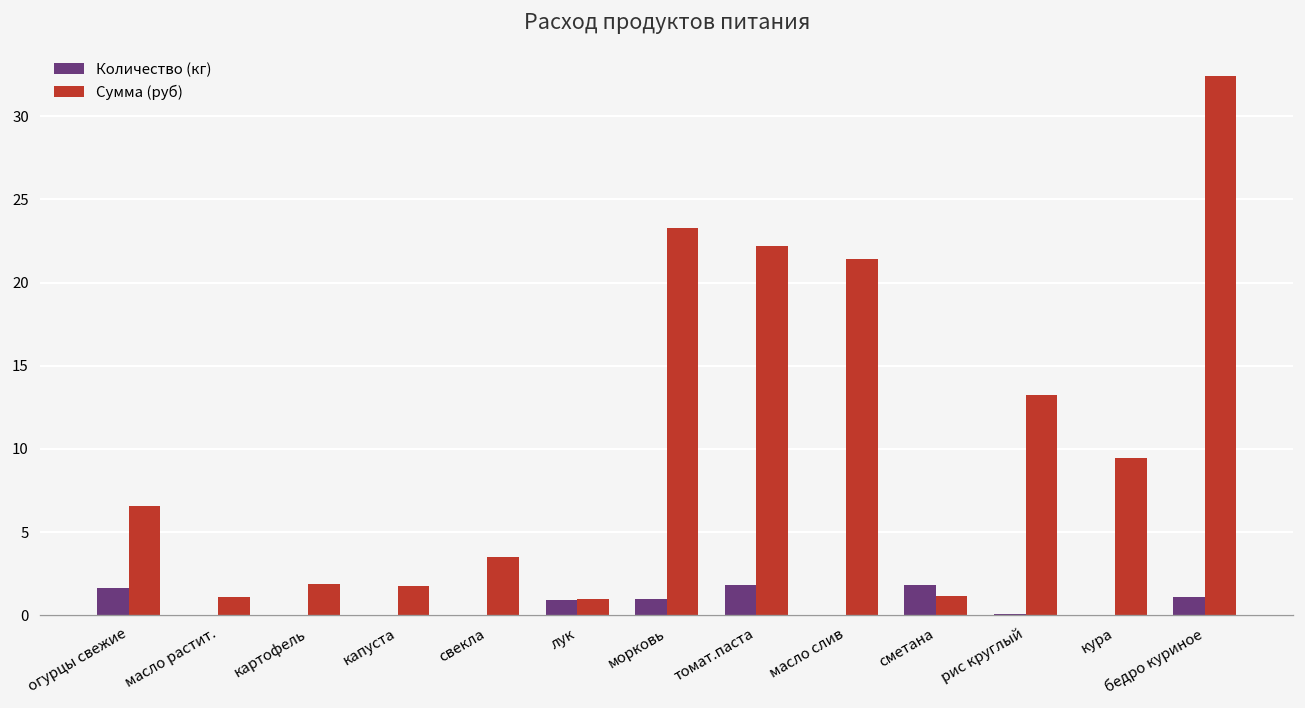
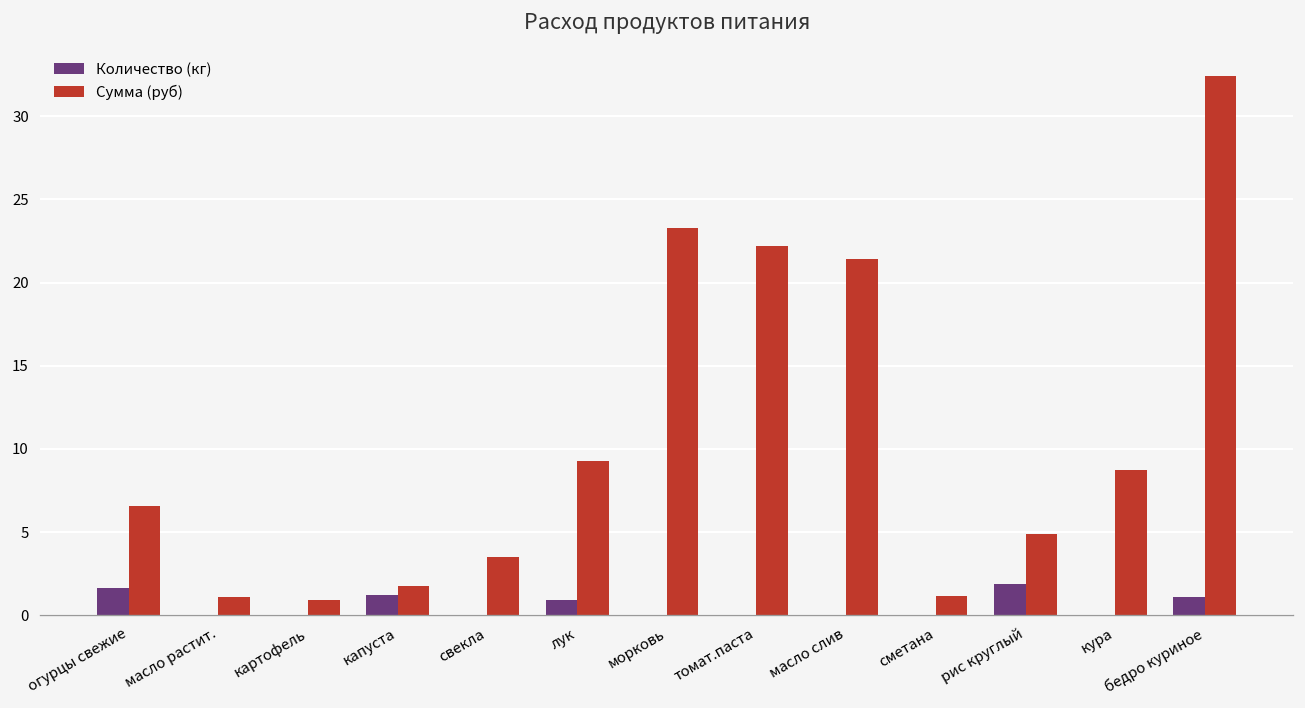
Сумма (руб), картофель: 1.9 -> 1.0
Количество (кг), капуста: 0.0 -> 1.2
Сумма (руб), лук: 1.0 -> 9.3
Количество (кг), морковь: 1.0 -> 0.0
Количество (кг), томат.паста: 1.8 -> 0.0
Количество (кг), сметана: 1.9 -> 0.0
Количество (кг), рис круглый: 0.1 -> 1.9
Сумма (руб), рис круглый: 13.3 -> 4.9
Сумма (руб), кура: 9.5 -> 8.8
